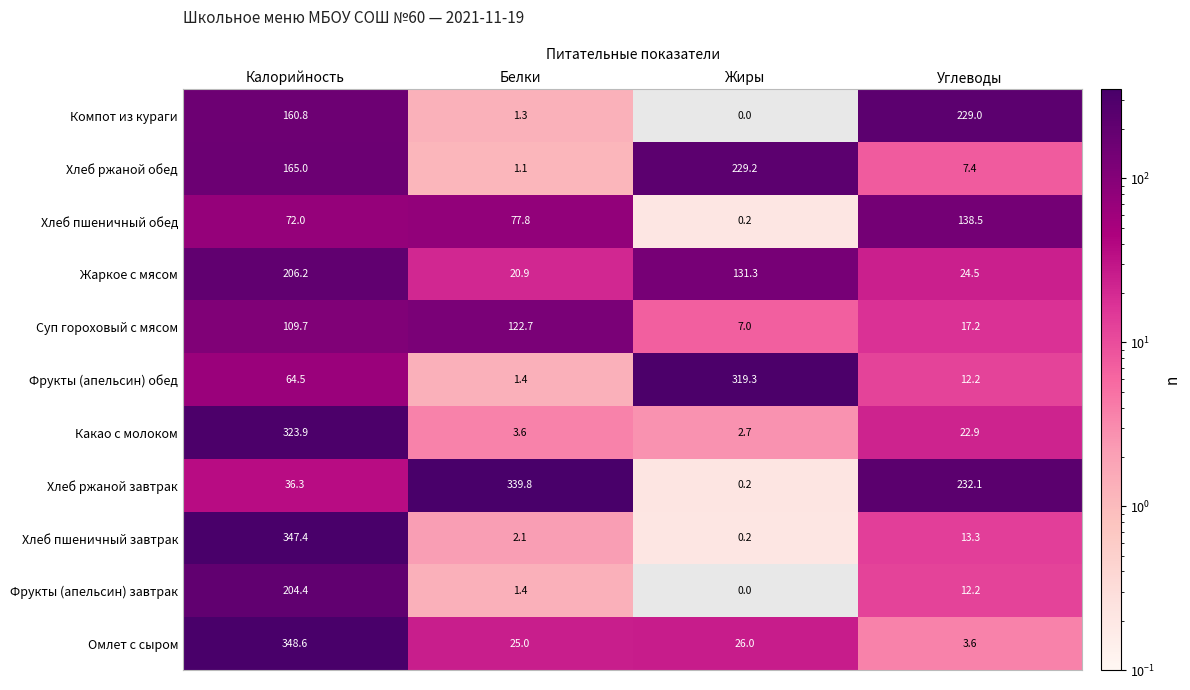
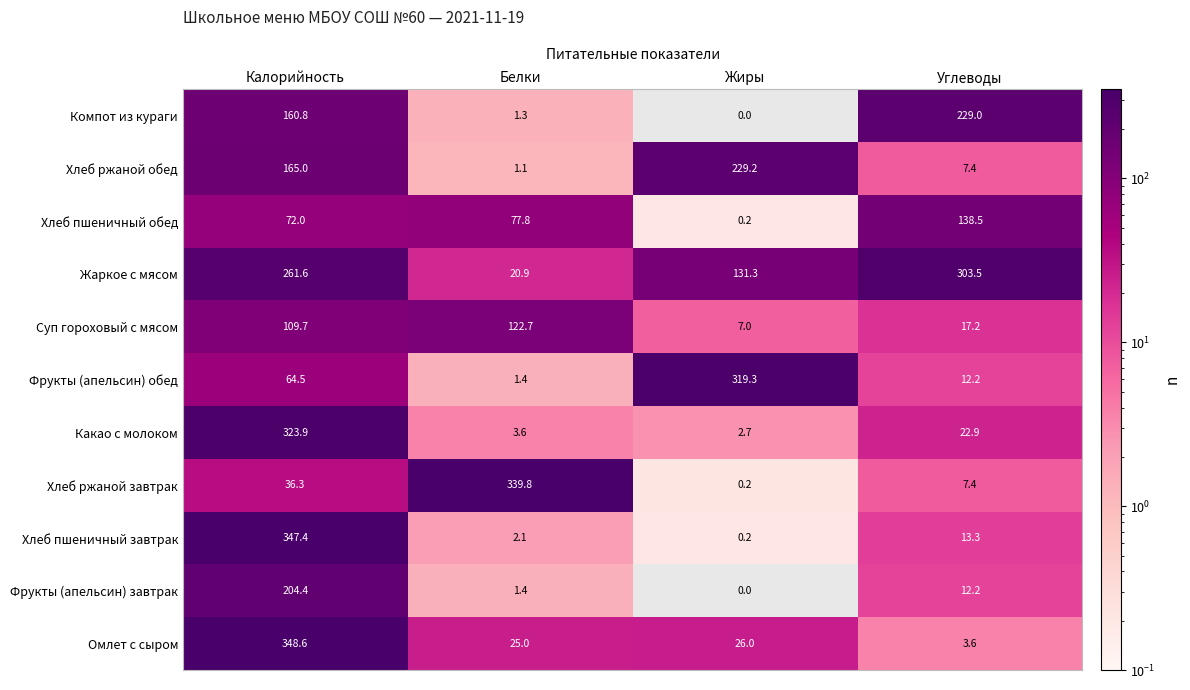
Жаркое с мясом, Калорийность: 206.2 -> 261.6
Жаркое с мясом, Углеводы: 24.5 -> 303.5
Хлеб ржаной завтрак, Углеводы: 232.1 -> 7.4
